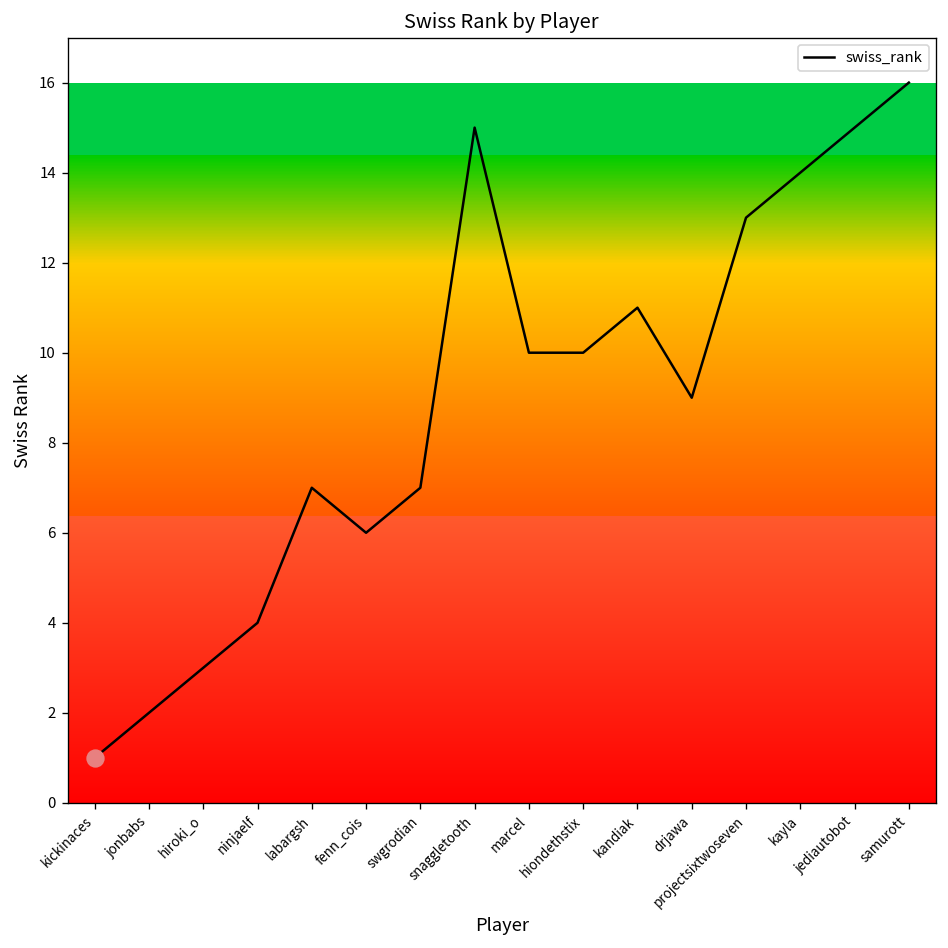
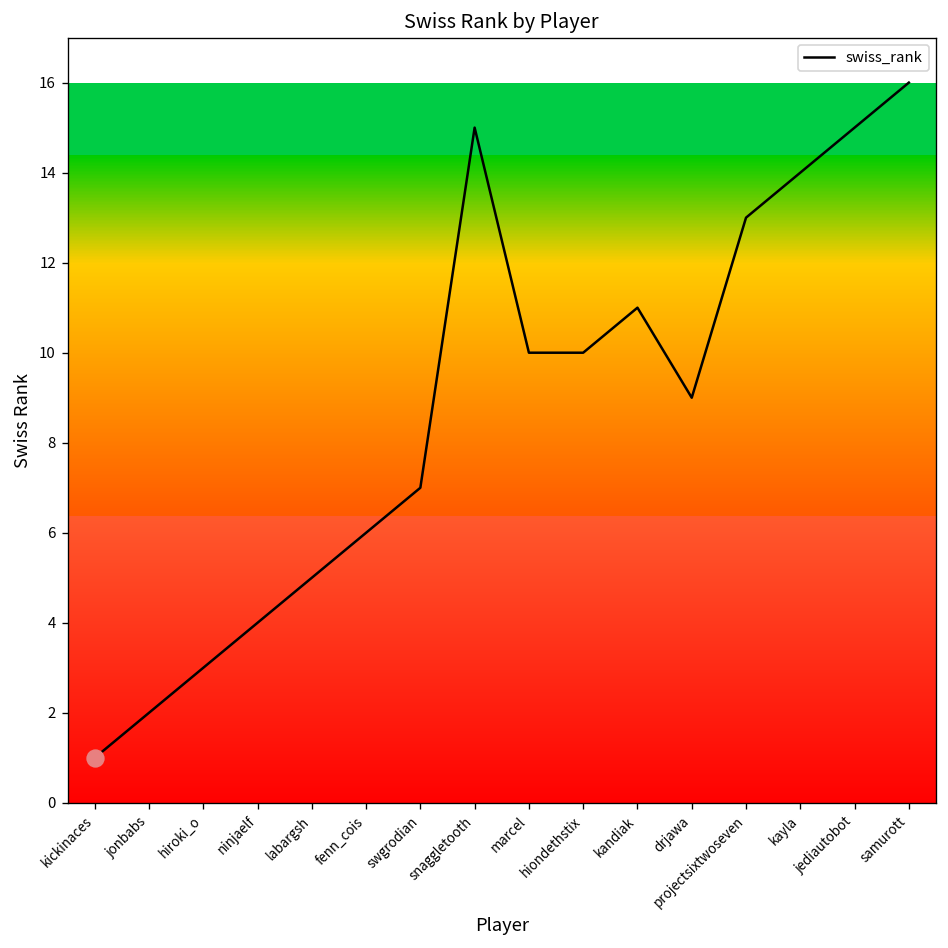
swiss_rank, labargsh: 7 -> 5
